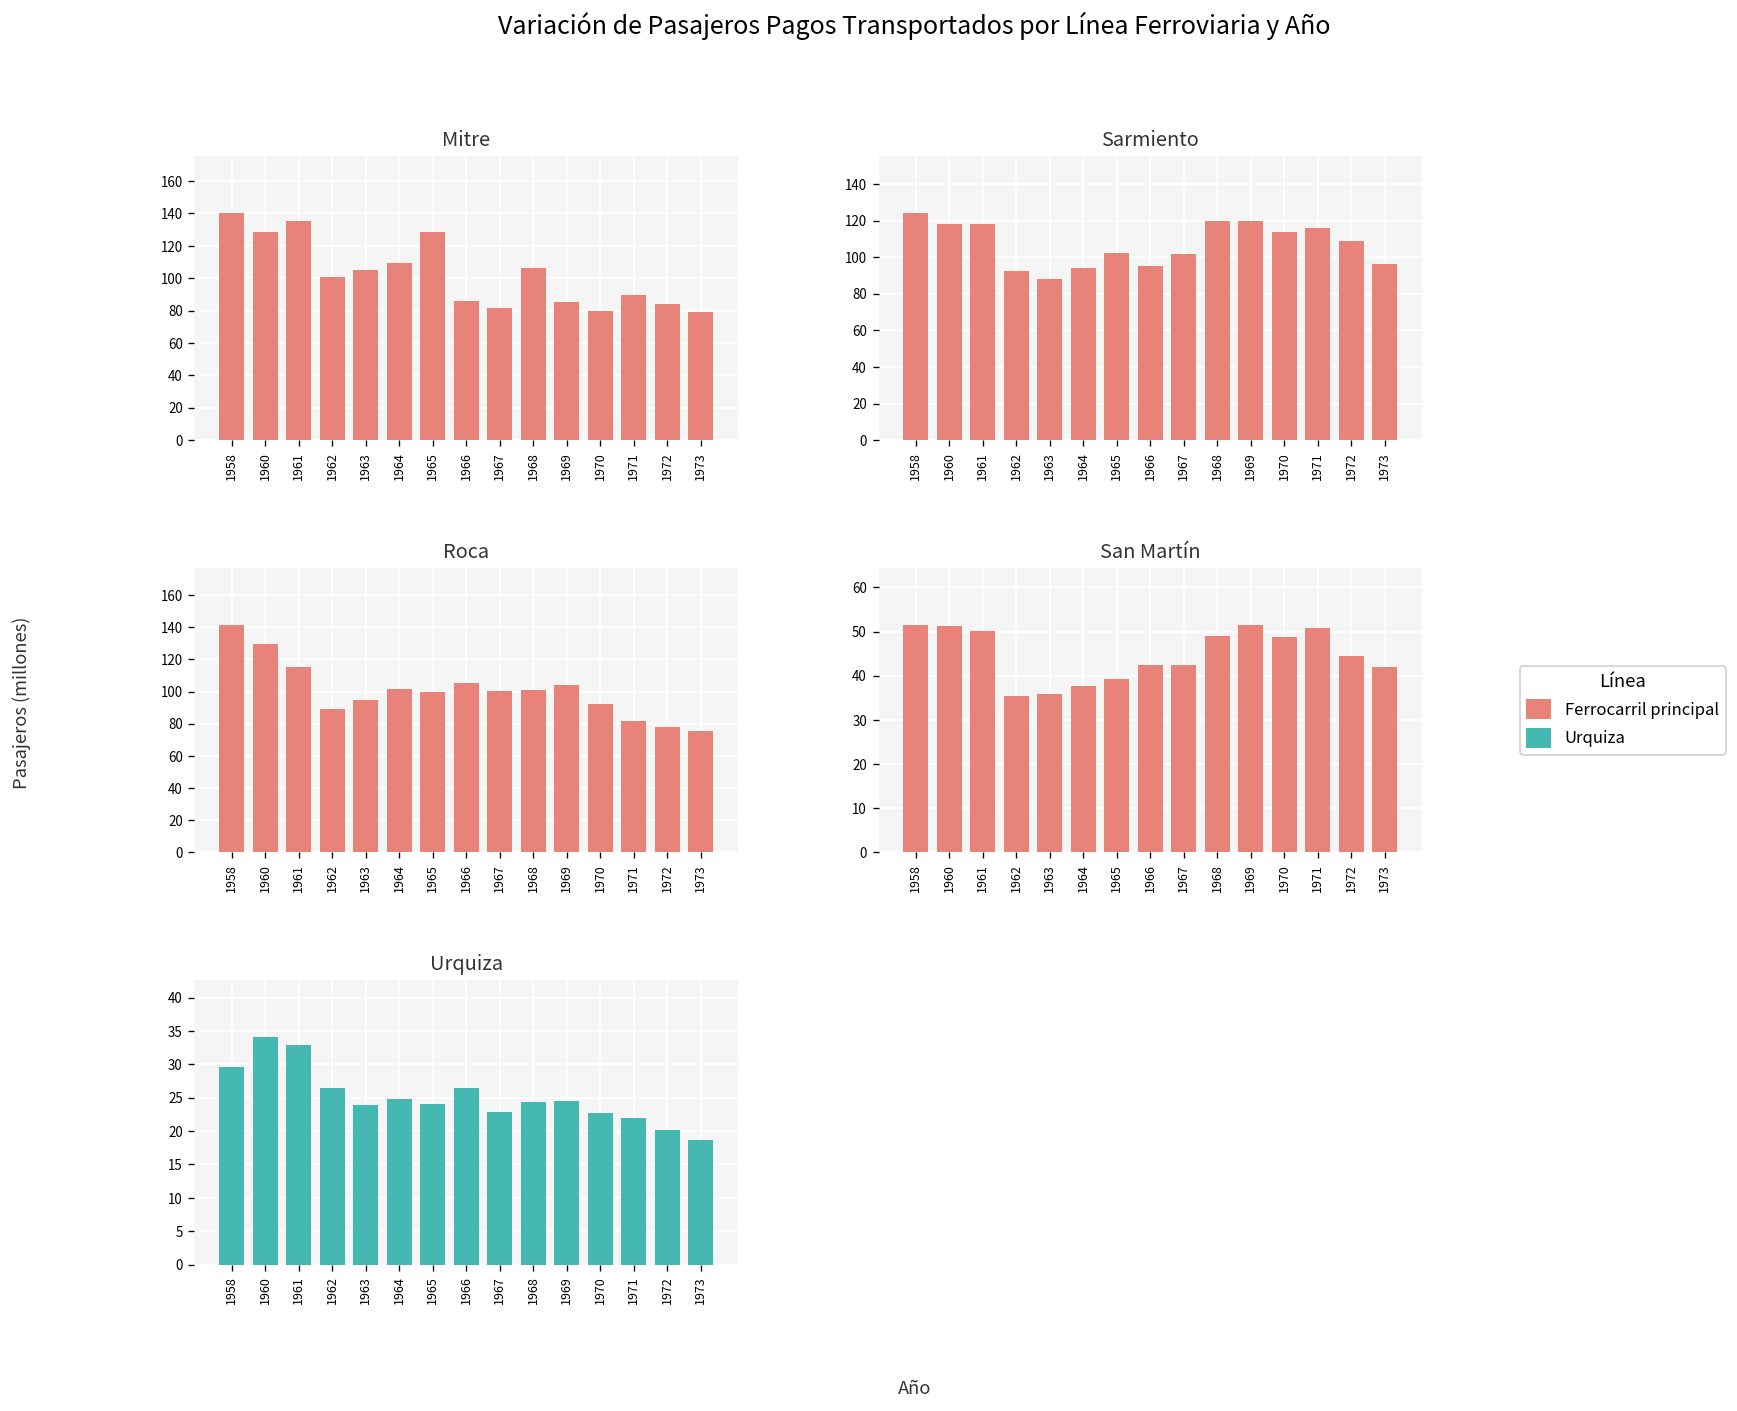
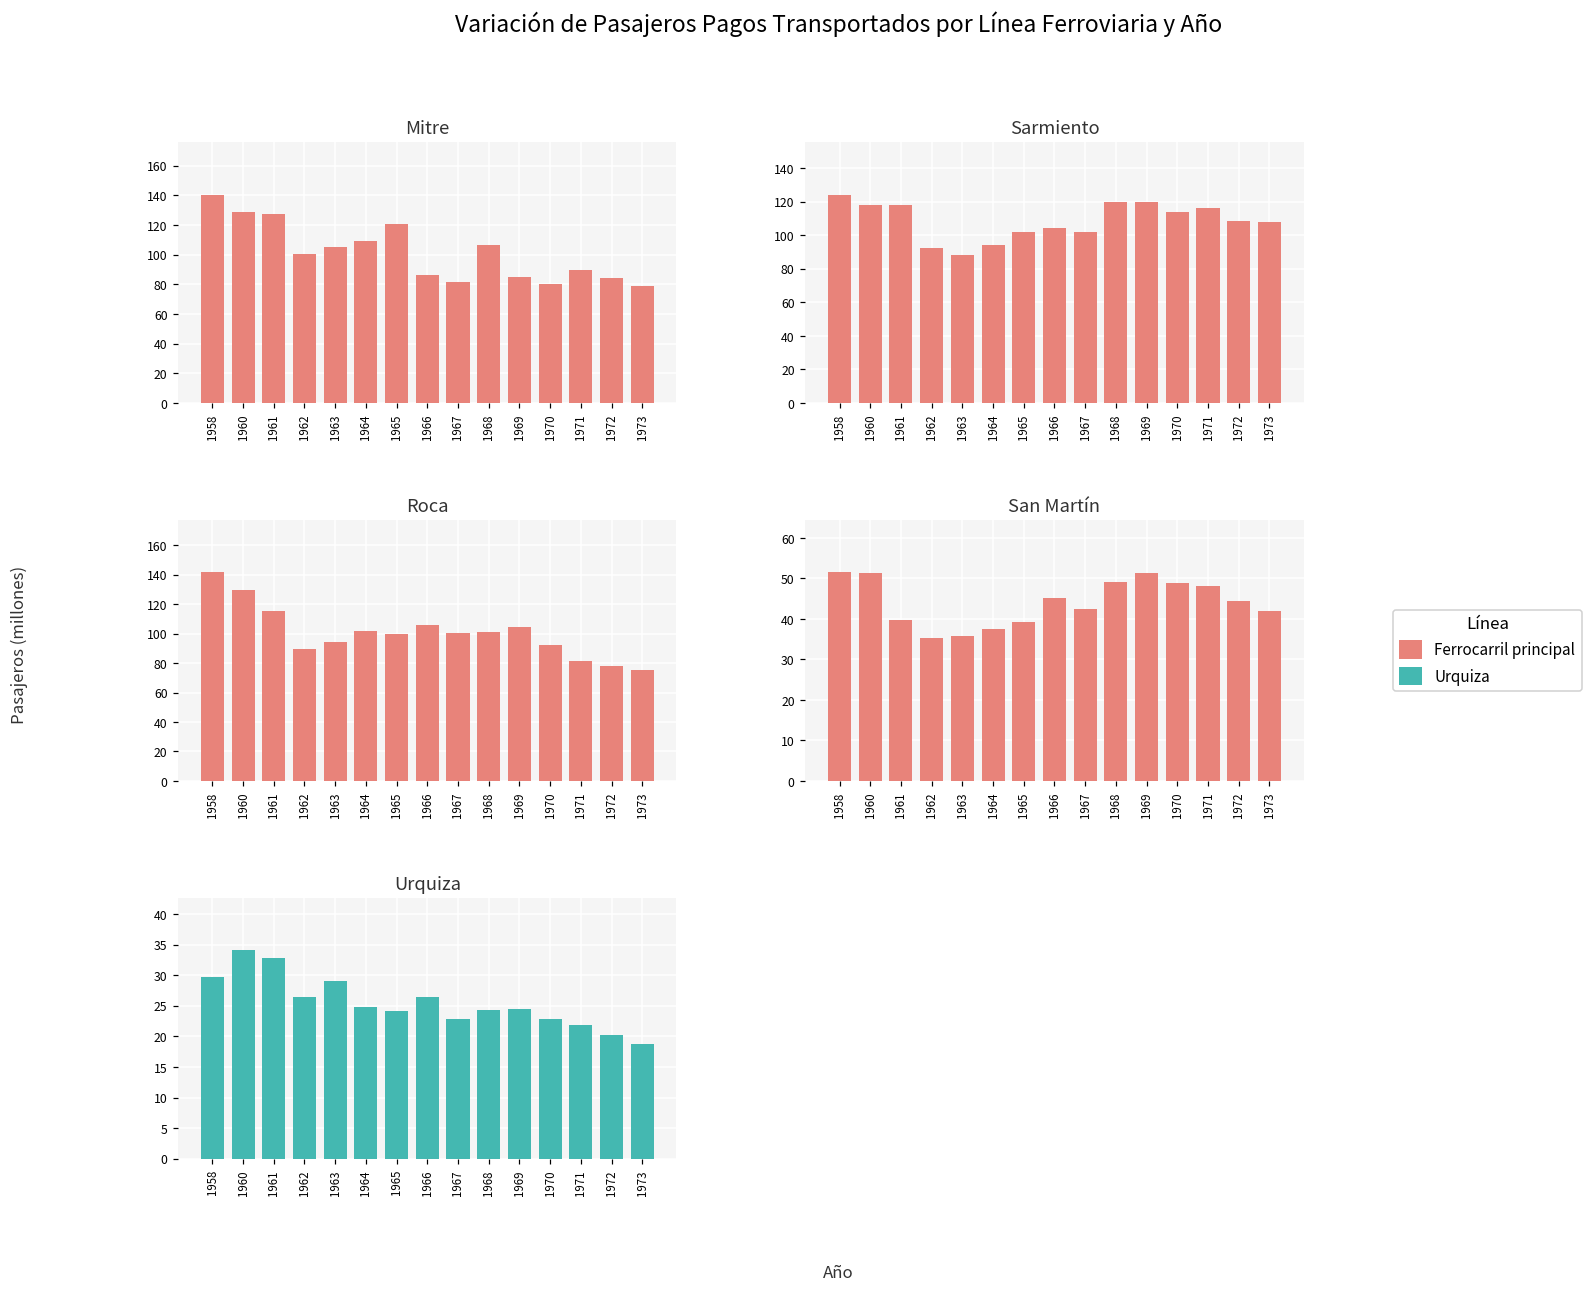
Mitre, 1961: 135 -> 127
Mitre, 1965: 128 -> 121
Sarmiento, 1966: 95 -> 105
Sarmiento, 1973: 96 -> 108
San Martín, 1961: 50 -> 40
San Martín, 1966: 42 -> 45
San Martín, 1971: 51 -> 48
Urquiza, 1963: 24 -> 29
